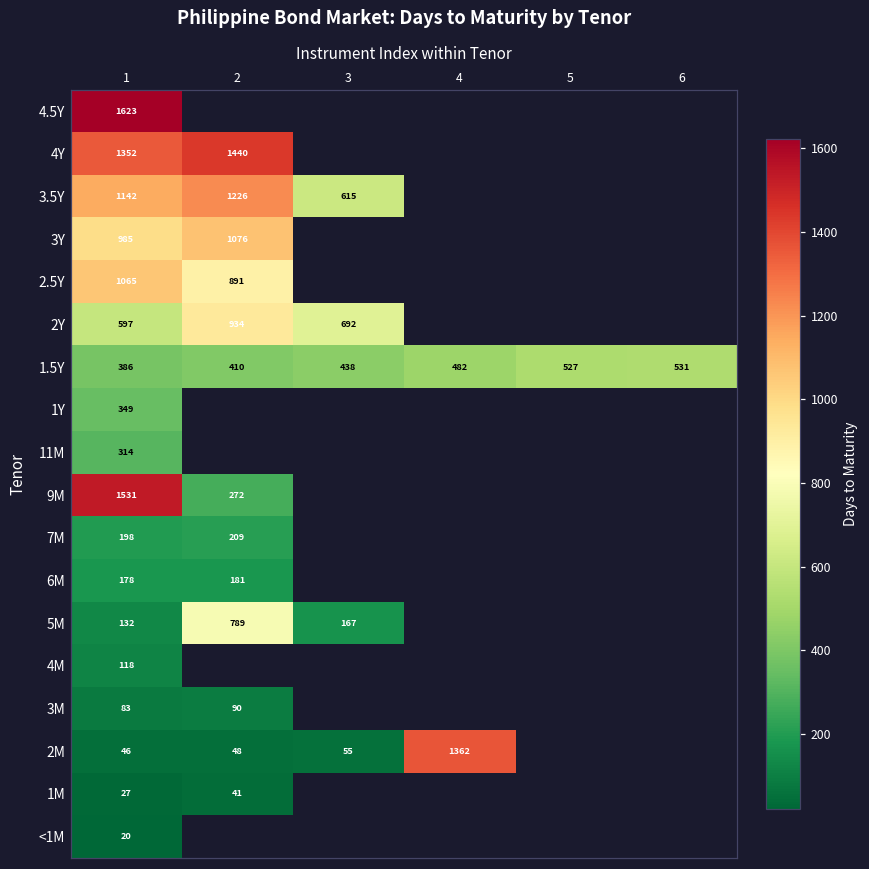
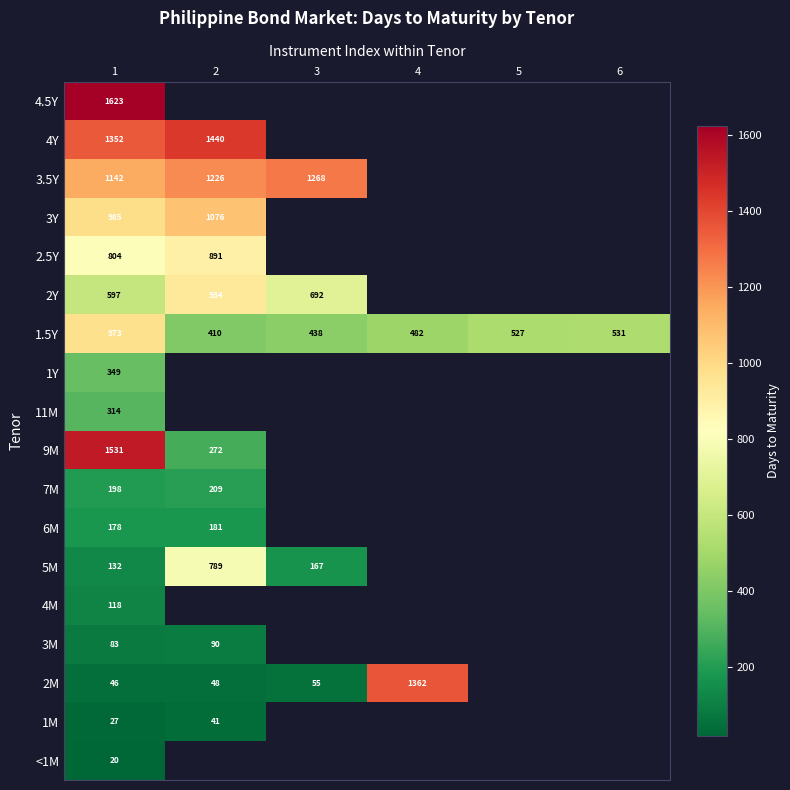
3.5Y, 3: 615 -> 1268
2.5Y, 1: 1065 -> 804
1.5Y, 1: 386 -> 973
